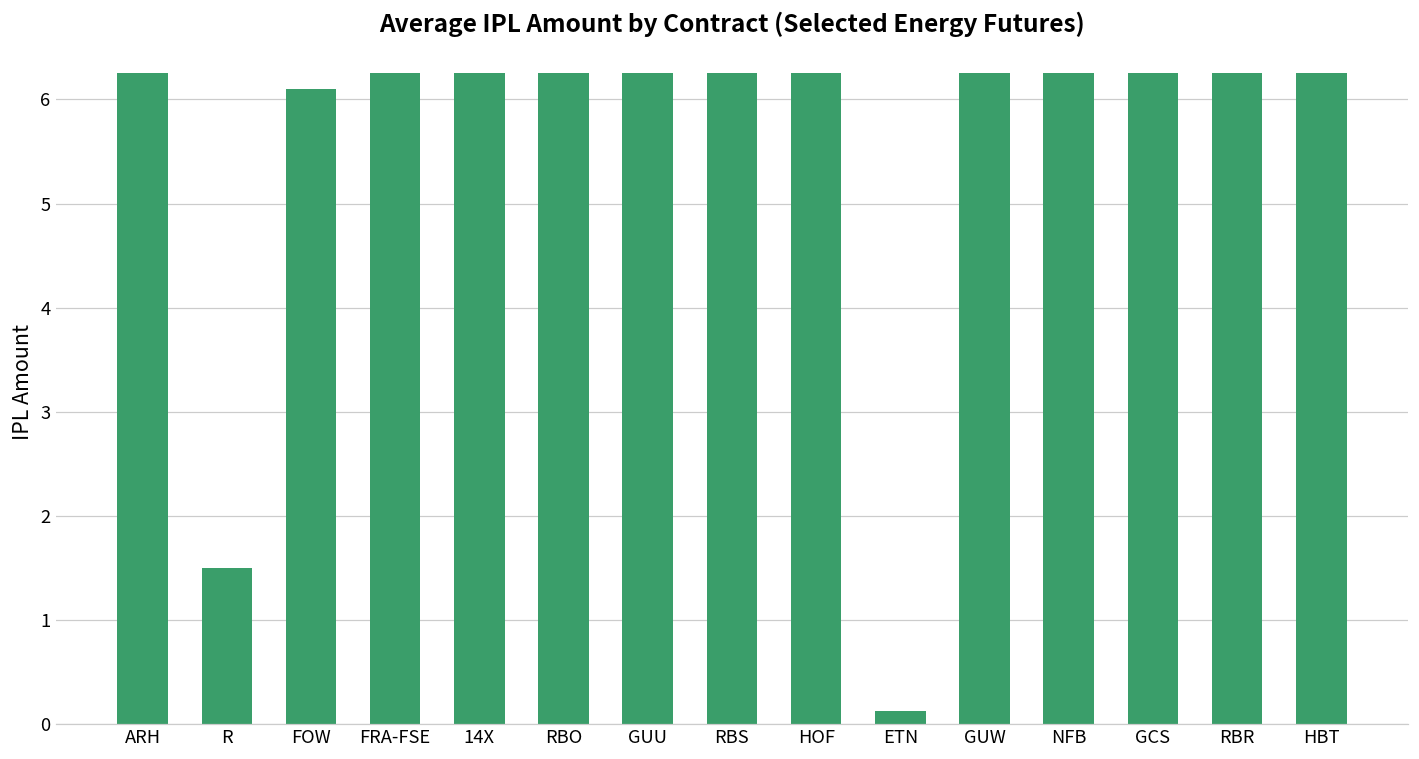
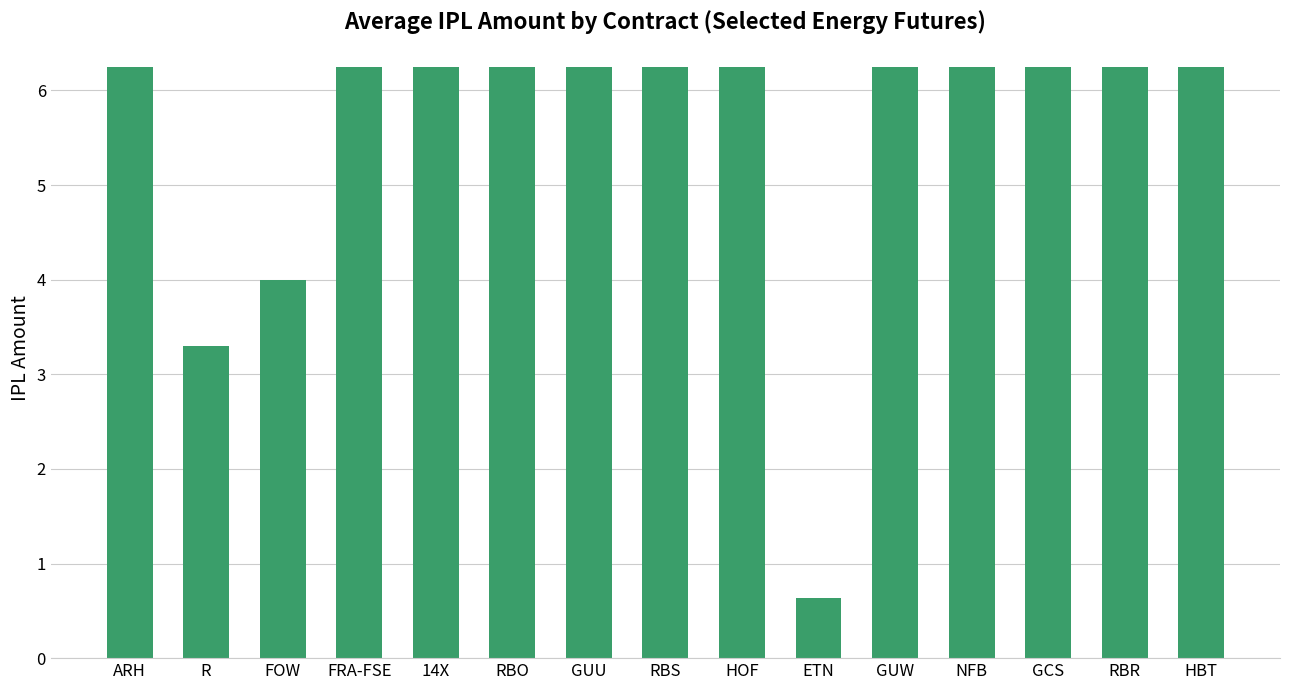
R: 1.5 -> 3.3
FOW: 6.1 -> 4.0
ETN: 0.1 -> 0.6
